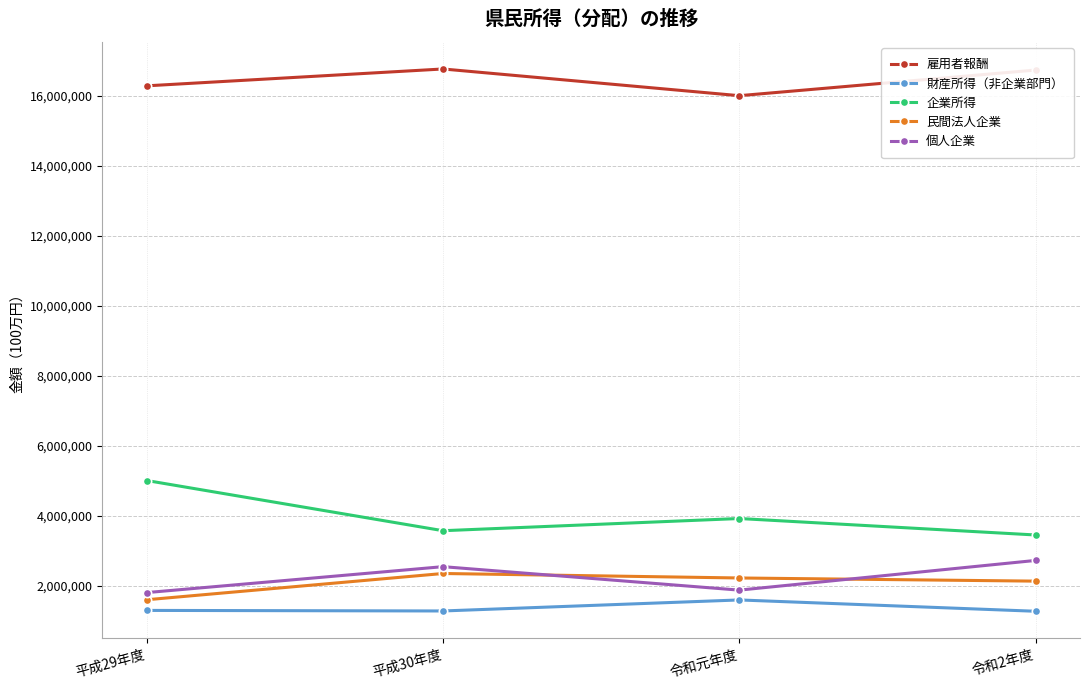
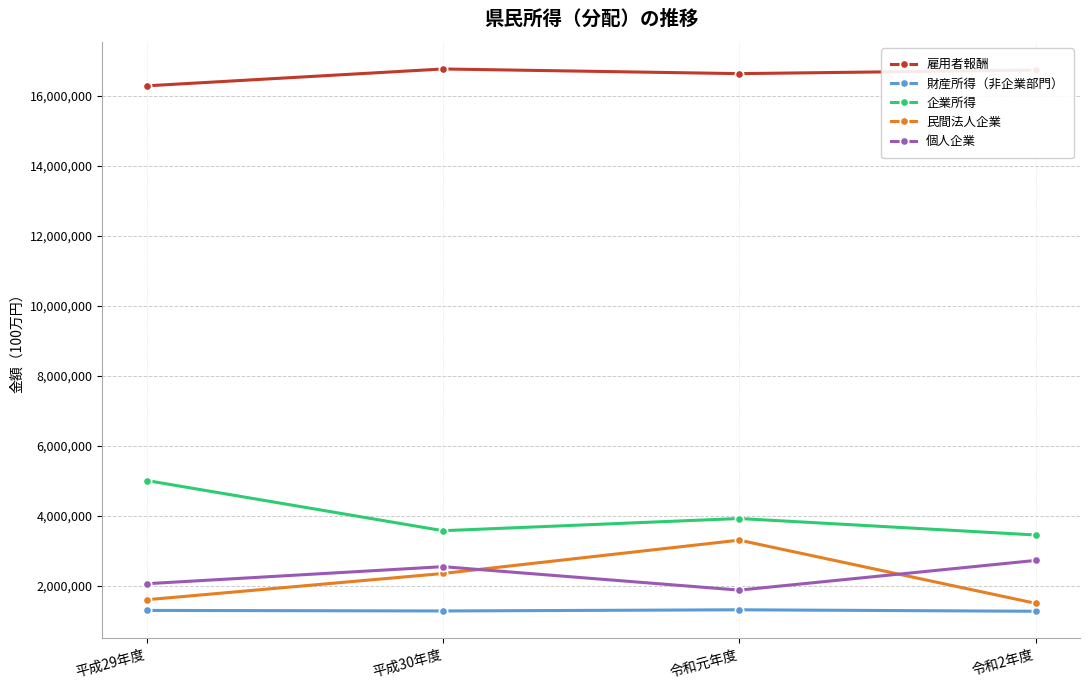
個人企業, 平成29年度: 1,800,000 -> 2,100,000
雇用者報酬, 令和元年度: 16,000,000 -> 16,600,000
財産所得（非企業部門）, 令和元年度: 1,600,000 -> 1,300,000
民間法人企業, 令和元年度: 2,200,000 -> 3,300,000
民間法人企業, 令和2年度: 2,100,000 -> 1,500,000
